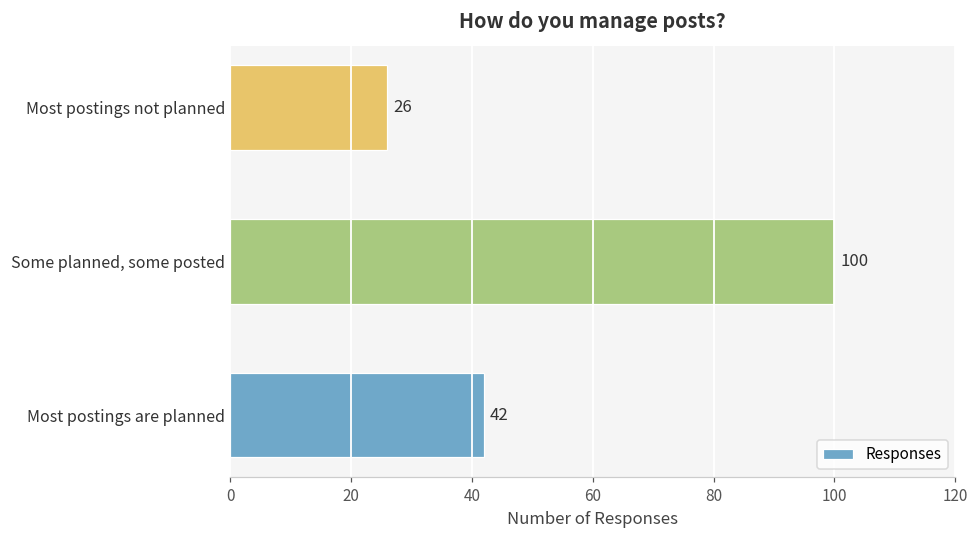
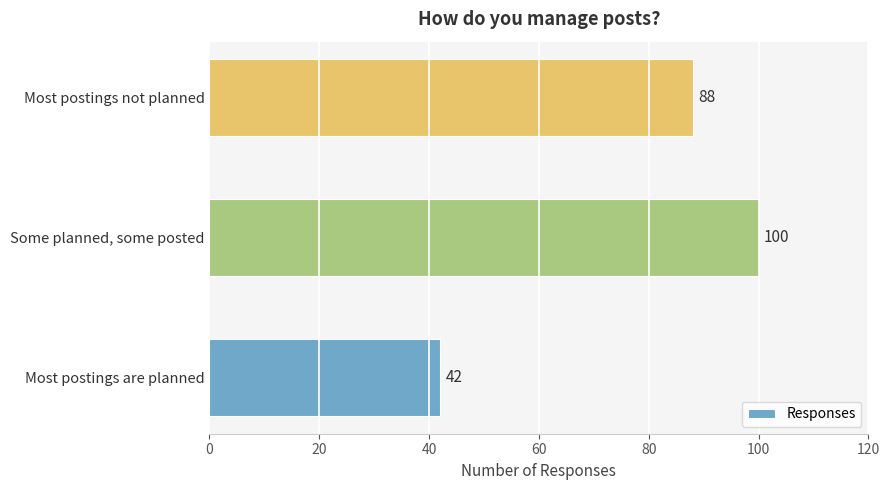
Most postings not planned: 26 -> 88
